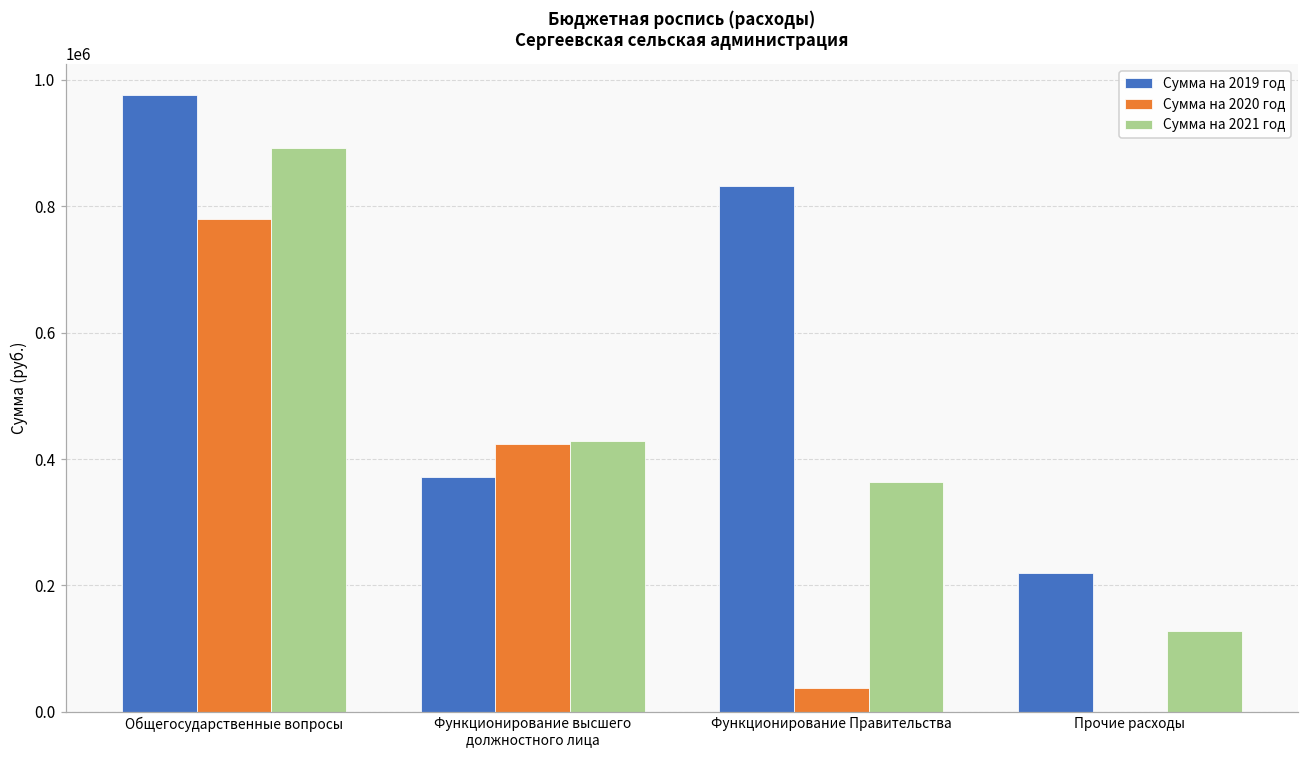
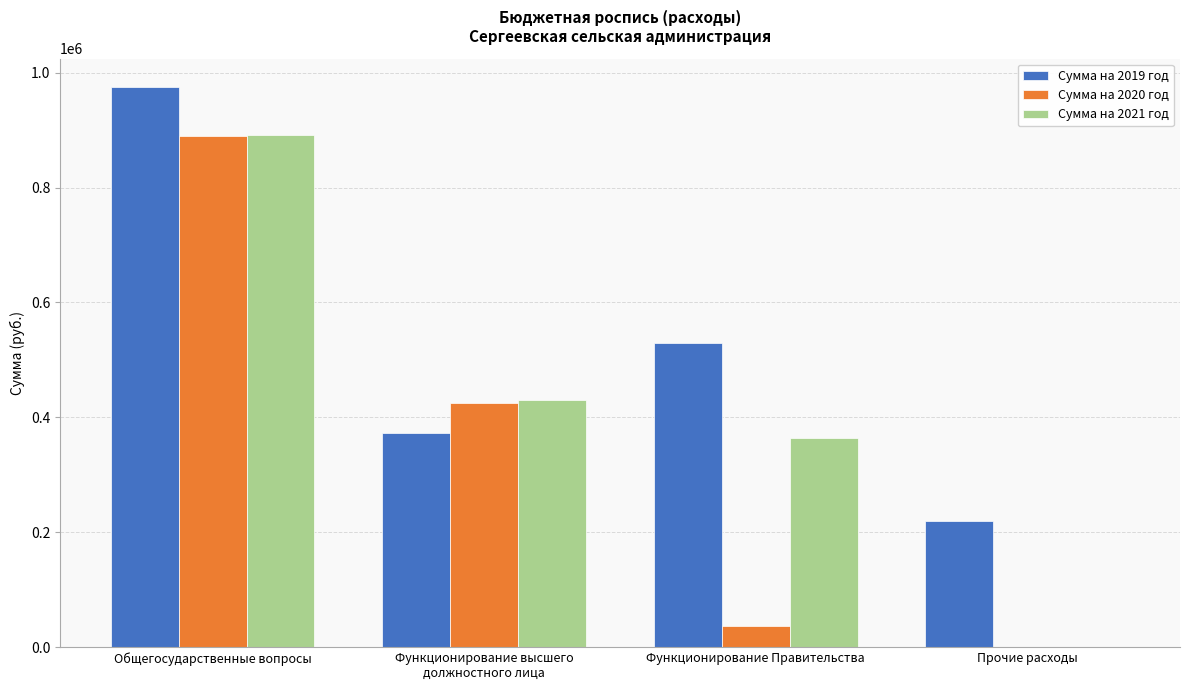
Сумма на 2020 год, Общегосударственные вопросы: 780000 -> 890000
Сумма на 2019 год, Функционирование Правительства: 830000 -> 530000
Сумма на 2021 год, Прочие расходы: 130000 -> 0
